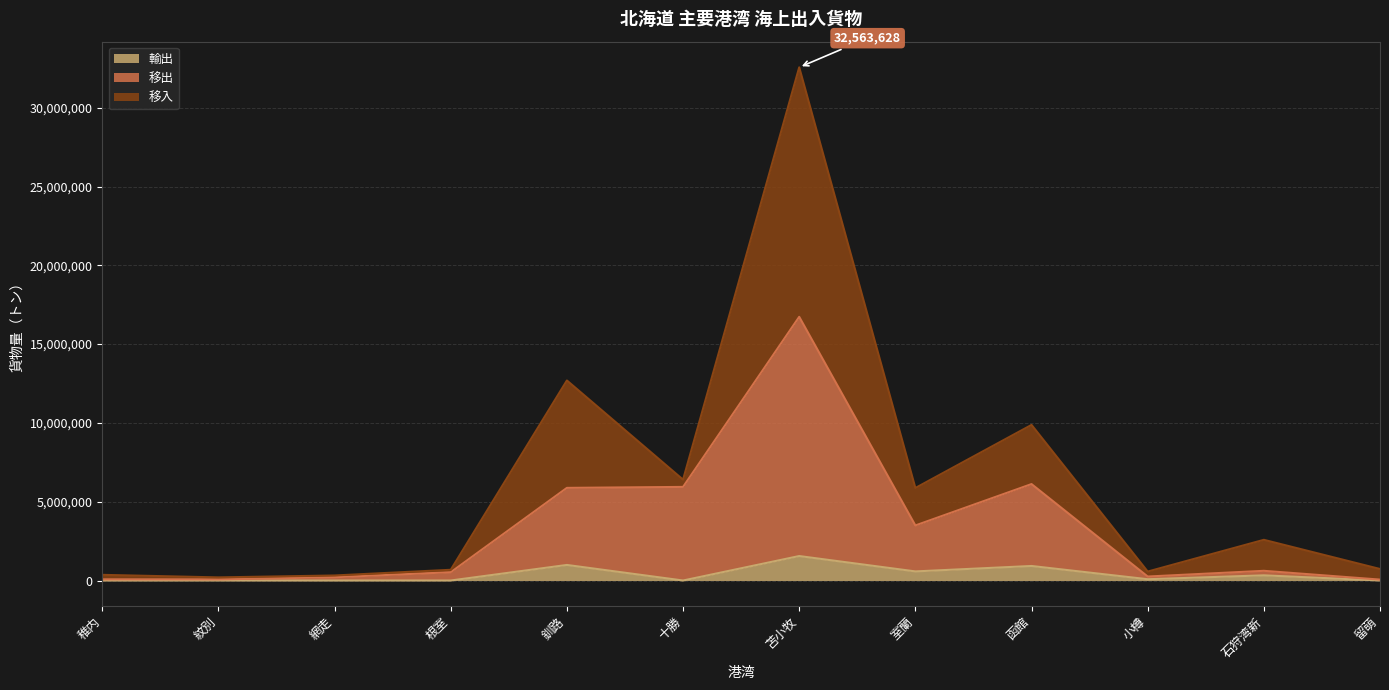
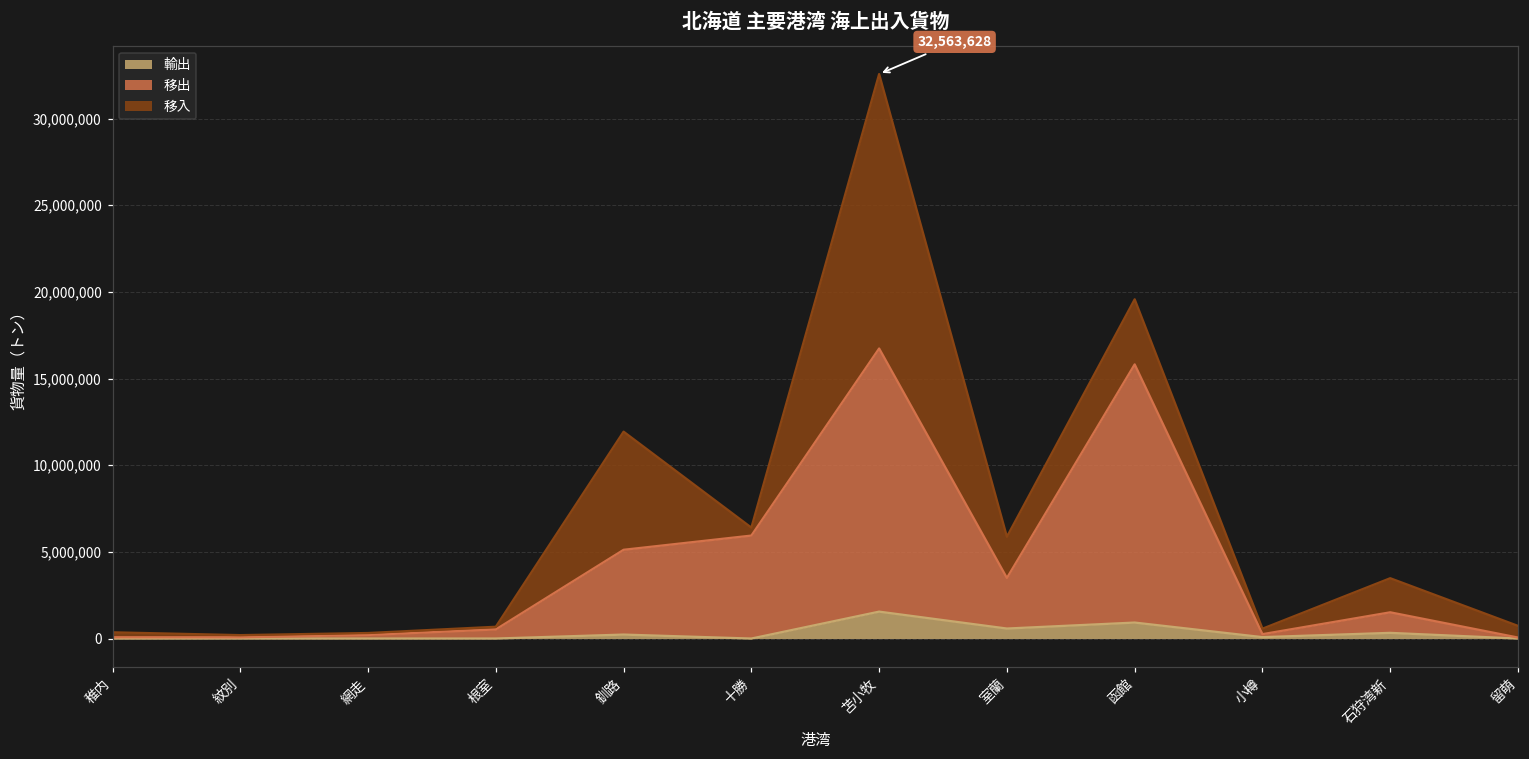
輸出, 釧路: 1,000,000 -> 200,000
移出, 函館: 5,200,000 -> 14,900,000
移出, 石狩湾新: 300,000 -> 1,200,000
